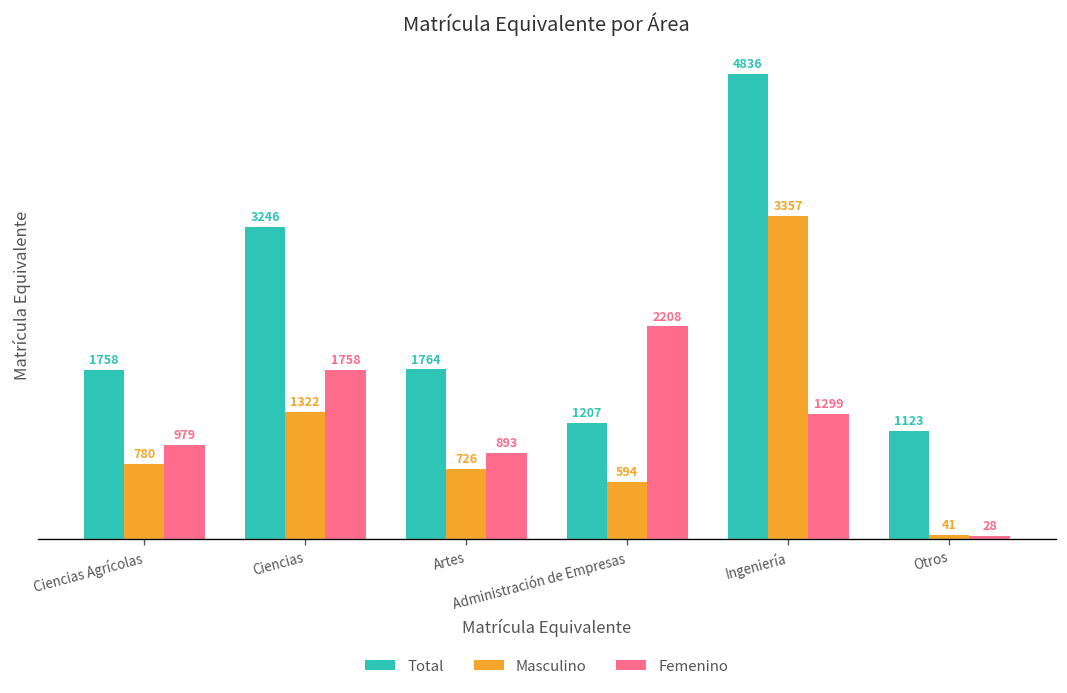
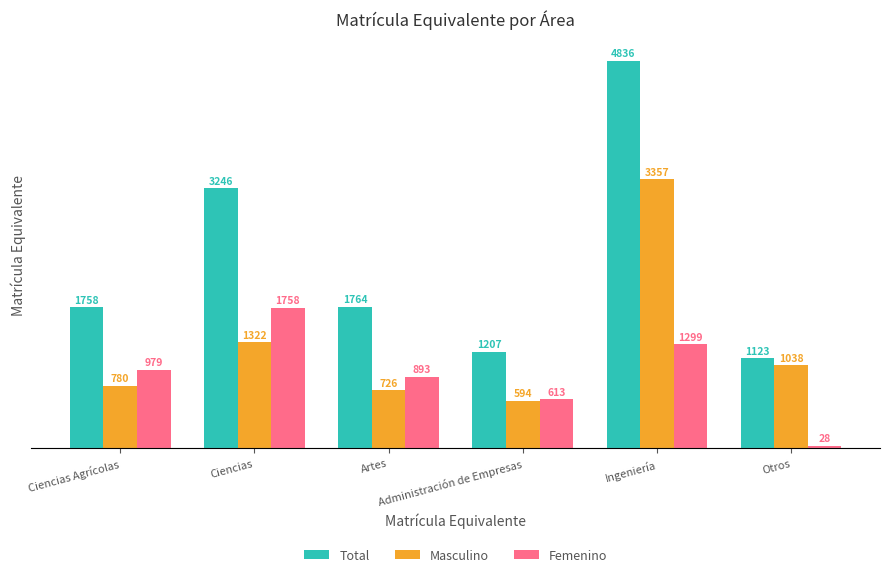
Femenino, Administración de Empresas: 2208 -> 613
Masculino, Otros: 41 -> 1038
